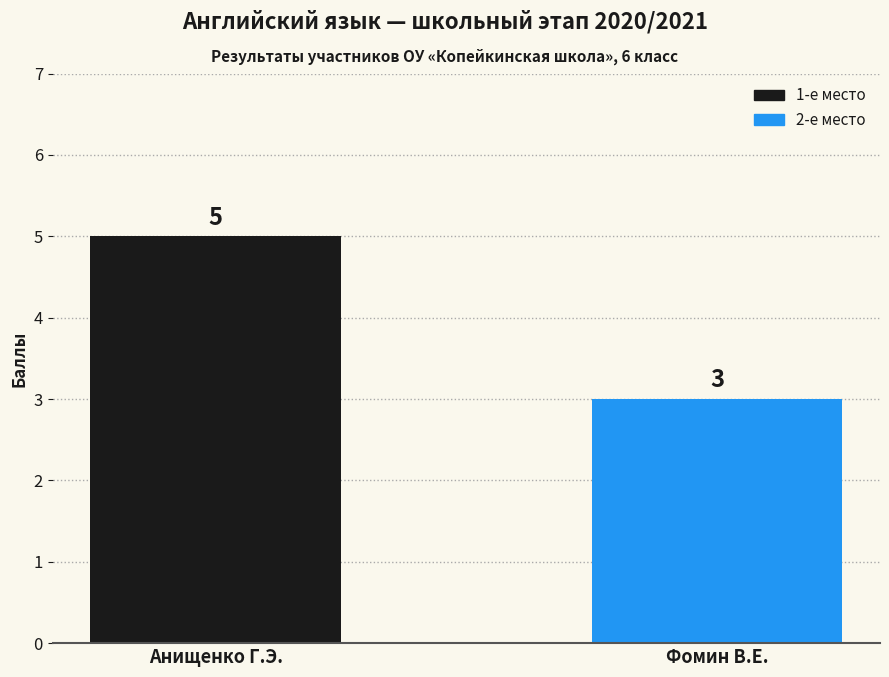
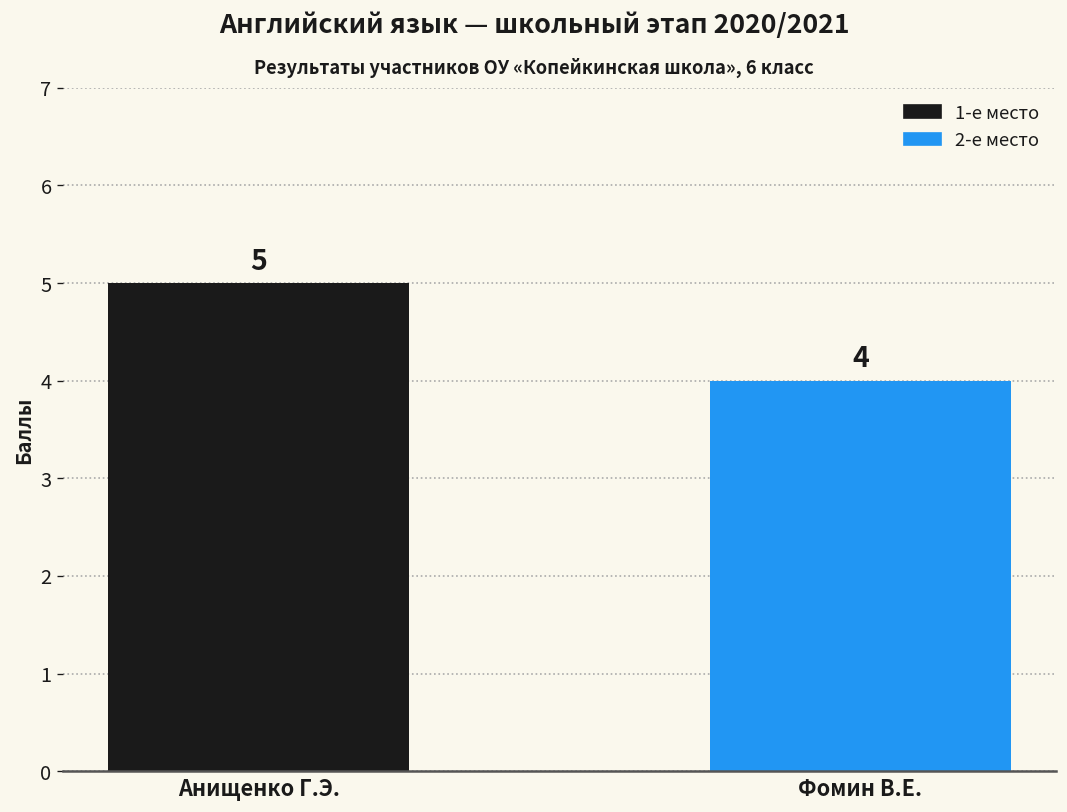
Фомин В.Е.: 3 -> 4
